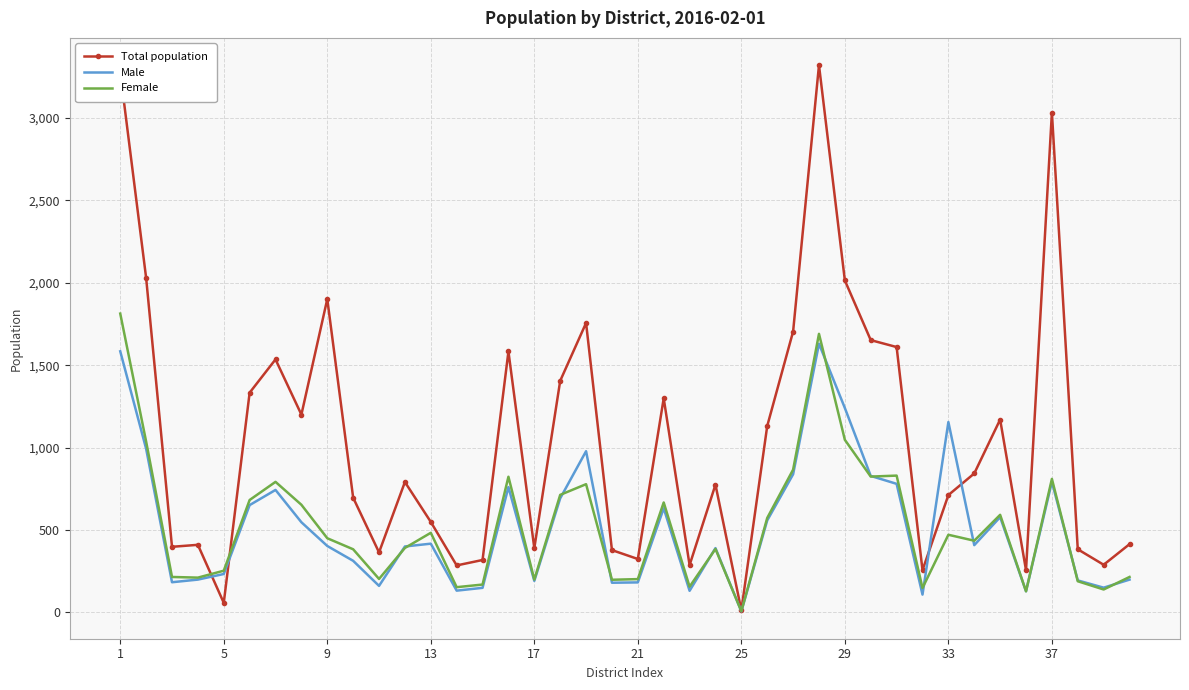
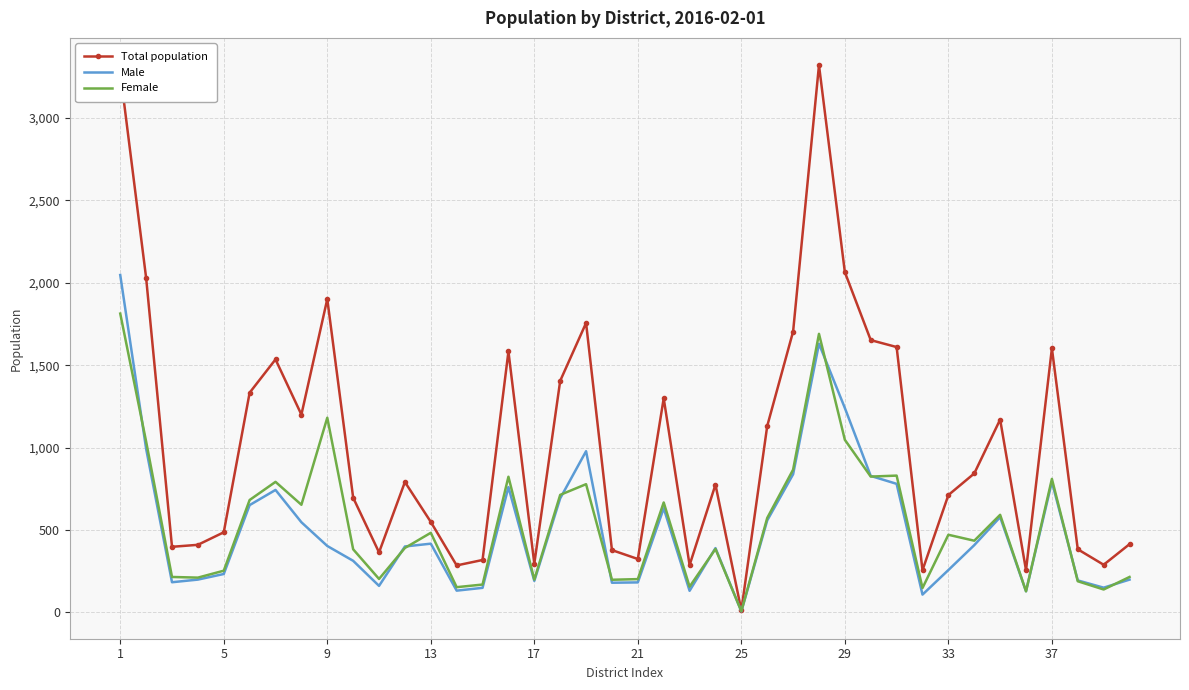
Male, 1: 1,580 -> 2,050
Total population, 5: 60 -> 490
Female, 9: 450 -> 1,180
Total population, 17: 390 -> 300
Total population, 29: 2,010 -> 2,060
Male, 33: 1,160 -> 260
Total population, 37: 3,030 -> 1,600
